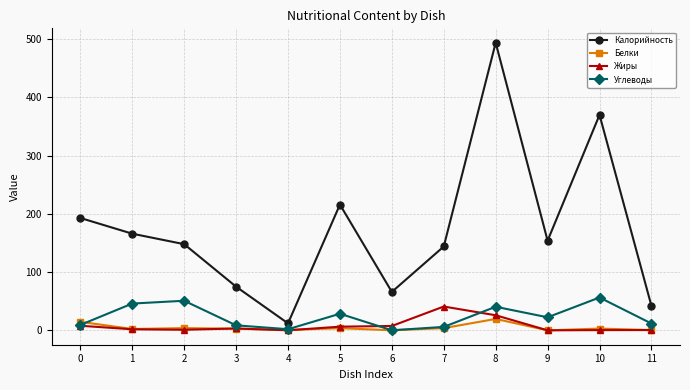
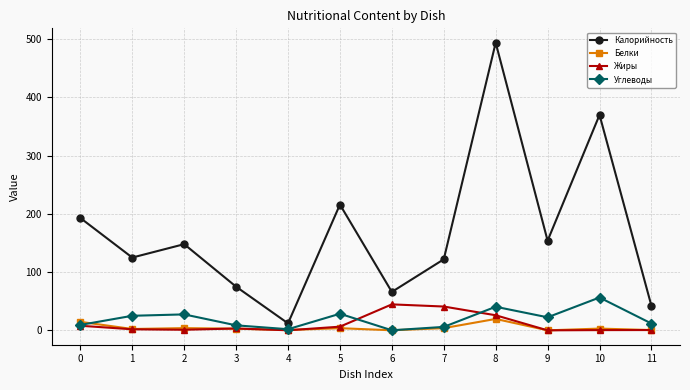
Калорийность, 1: 170 -> 130
Углеводы, 1: 50 -> 30
Углеводы, 2: 50 -> 30
Жиры, 6: 10 -> 40
Калорийность, 7: 140 -> 120
